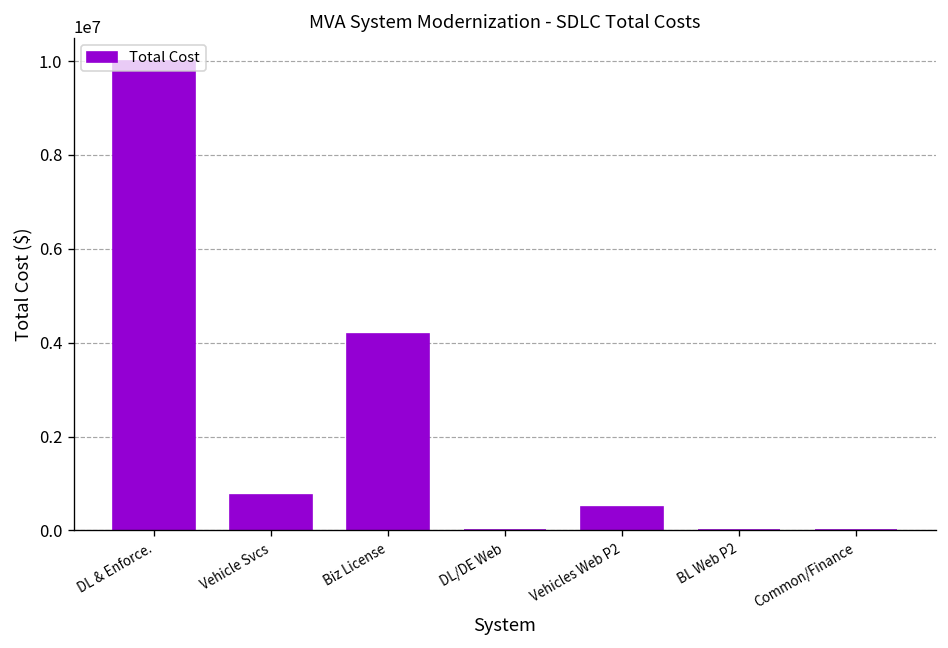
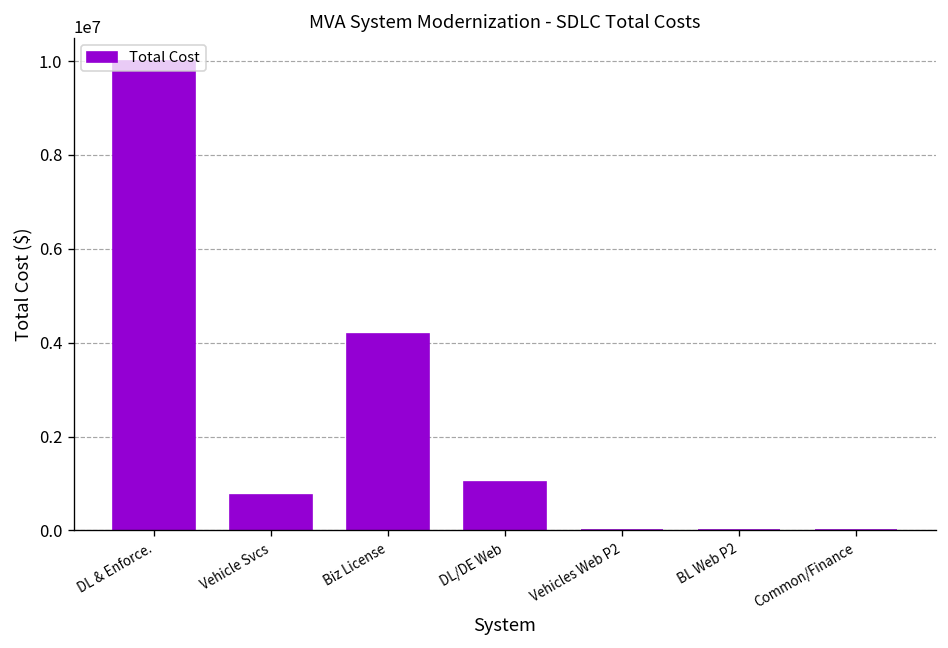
DL/DE Web: 0 -> 1000000
Vehicles Web P2: 500000 -> 0
